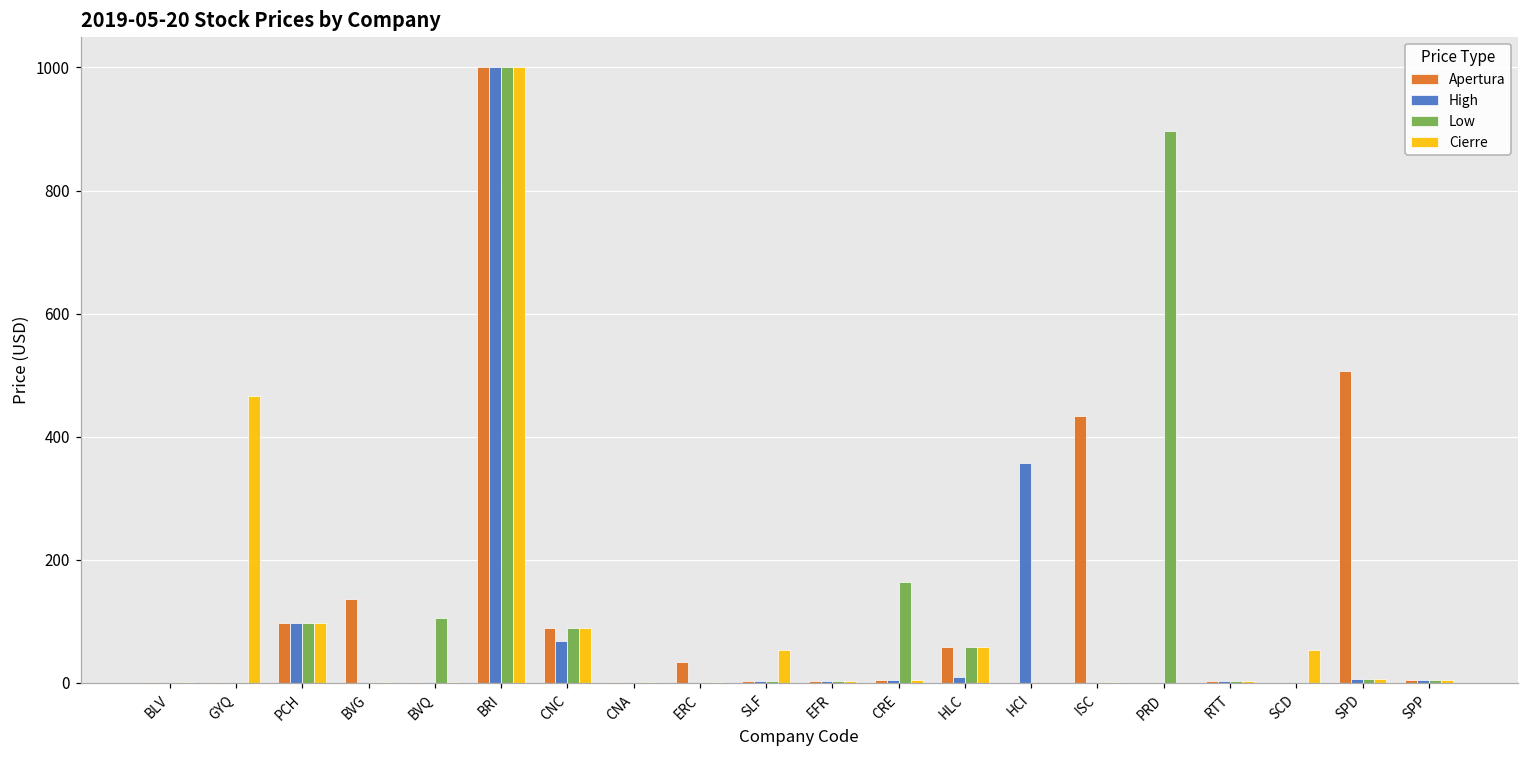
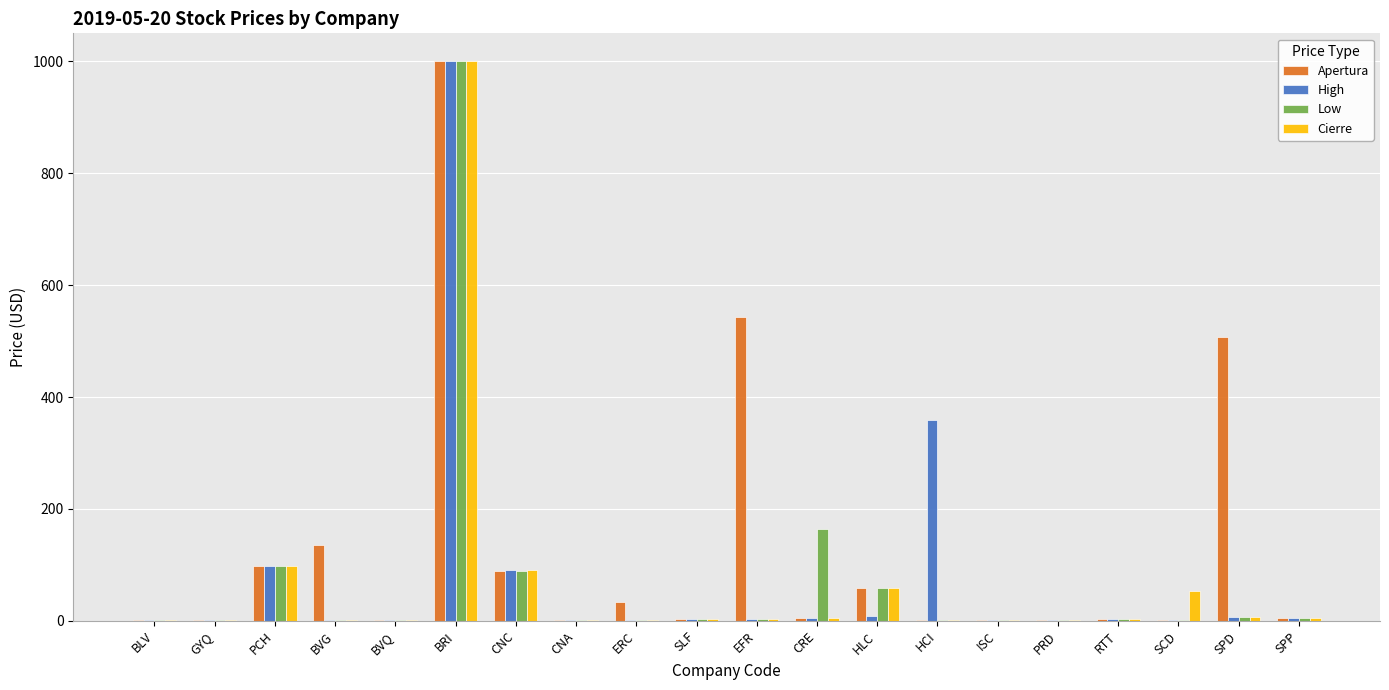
Cierre, GYQ: 470 -> 0
Low, BVQ: 110 -> 0
High, CNC: 70 -> 90
Cierre, SLF: 50 -> 0
Apertura, EFR: 0 -> 540
Apertura, ISC: 430 -> 0
Low, PRD: 900 -> 0
